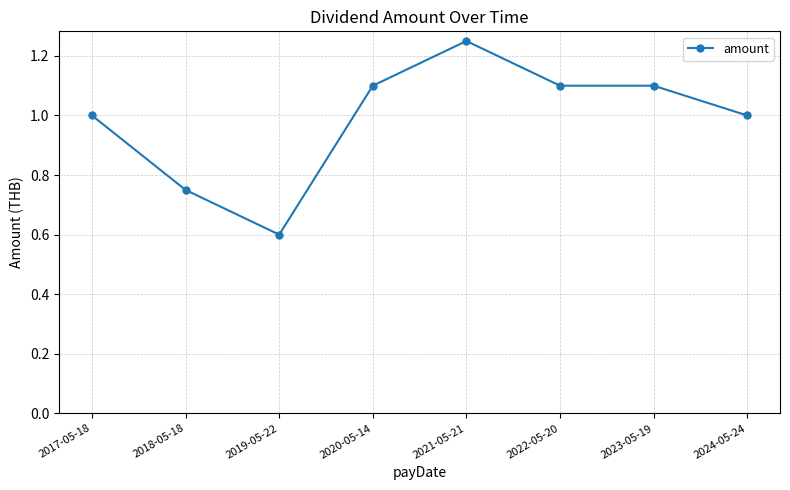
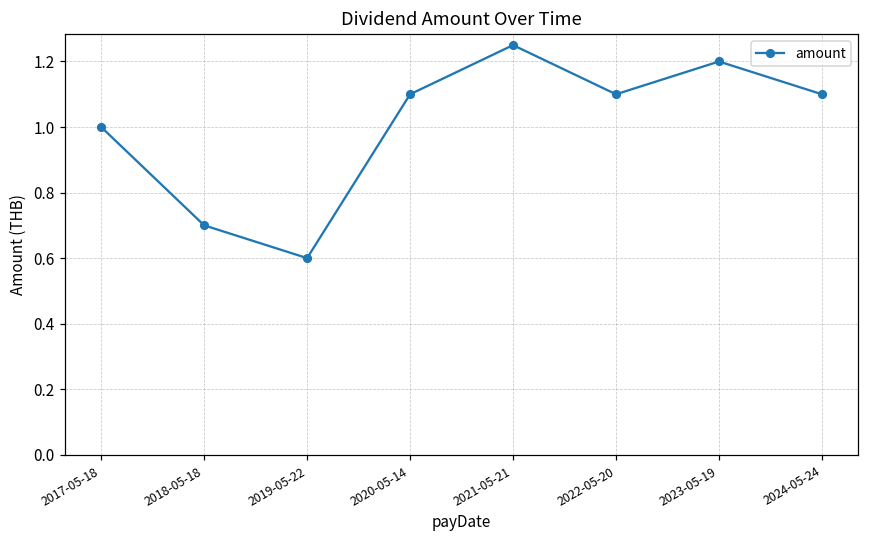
2018-05-18: 0.75 -> 0.70
2023-05-19: 1.1 -> 1.2
2024-05-24: 1.0 -> 1.1
